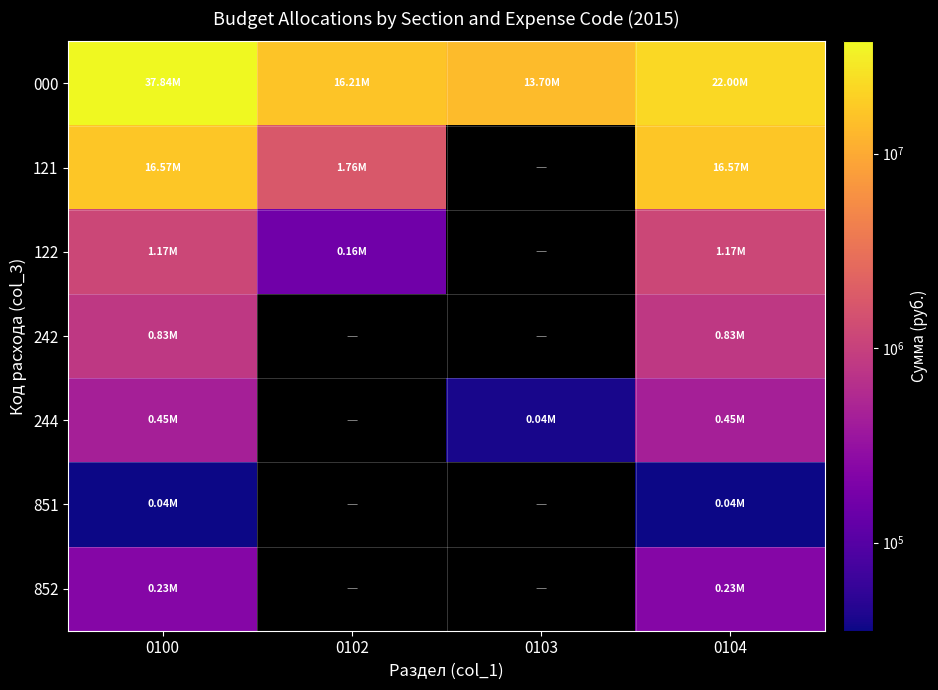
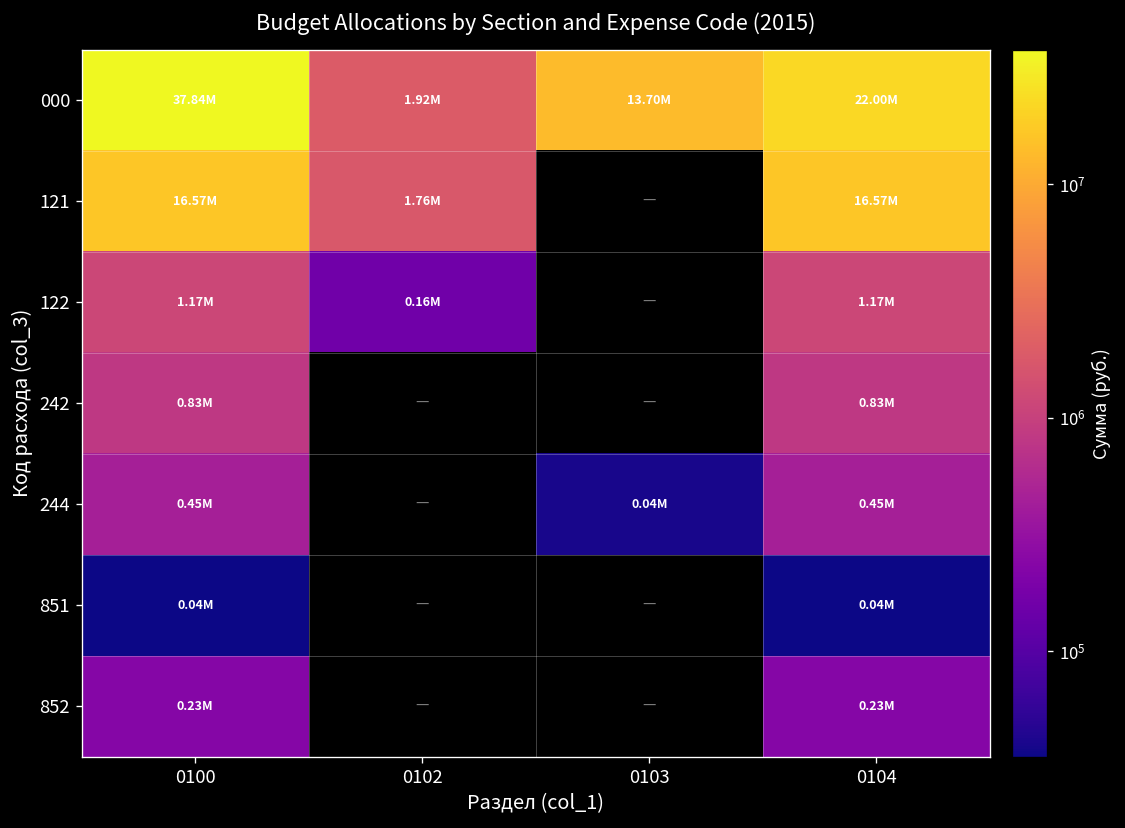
000, 0102: 16.21M -> 1.92M
